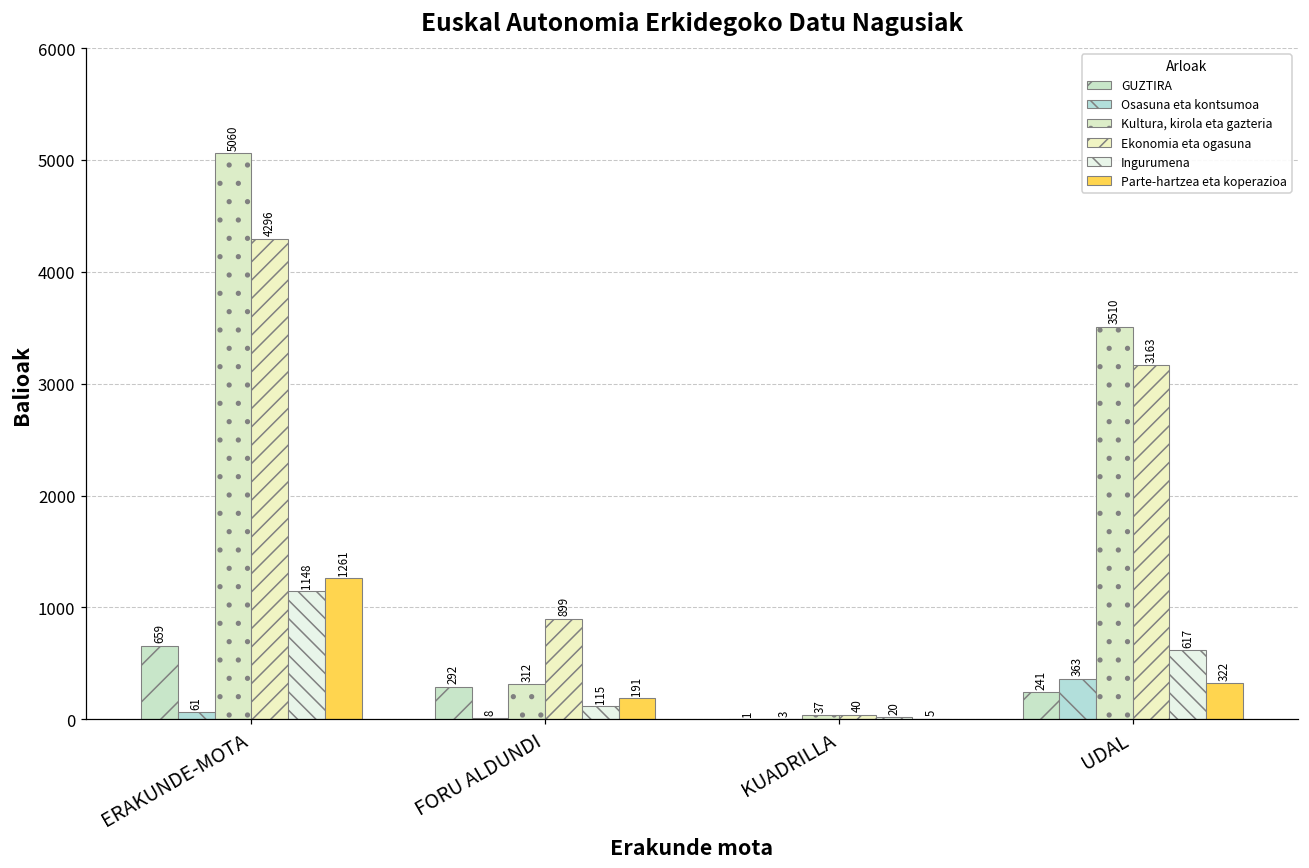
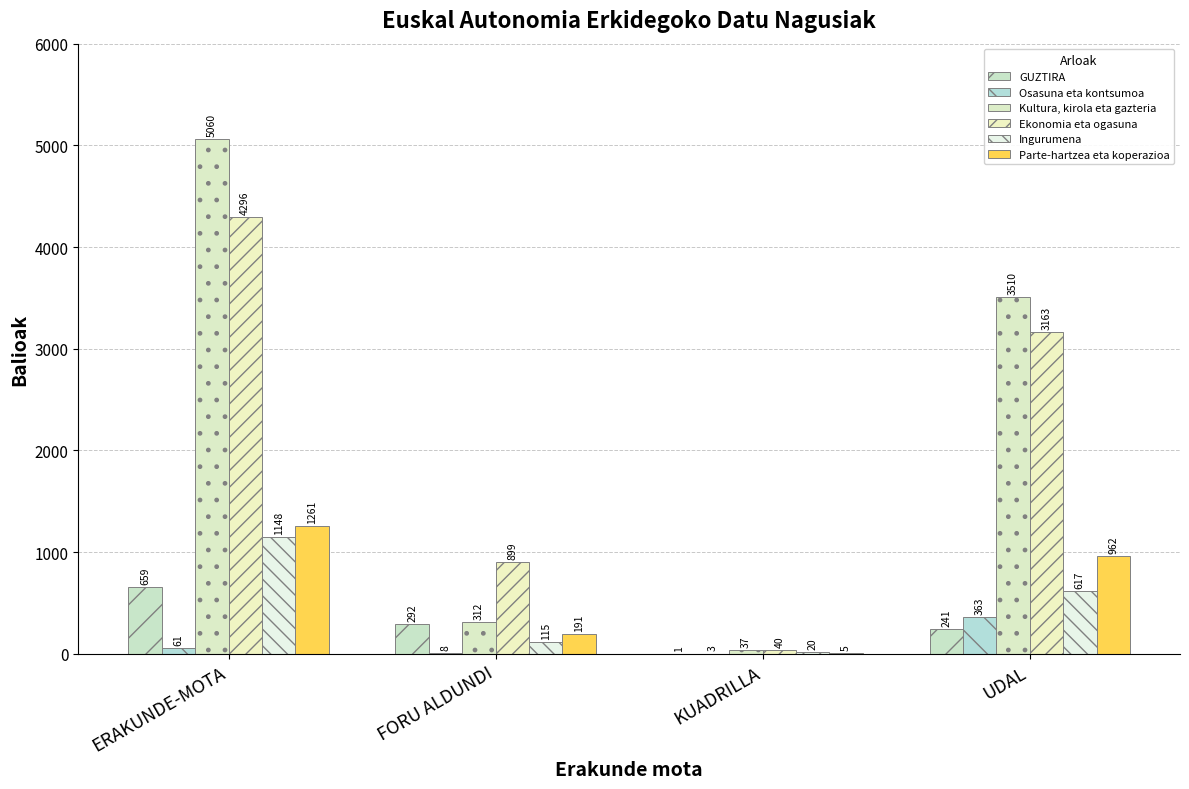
Parte-hartzea eta koperazioa, UDAL: 322 -> 962
